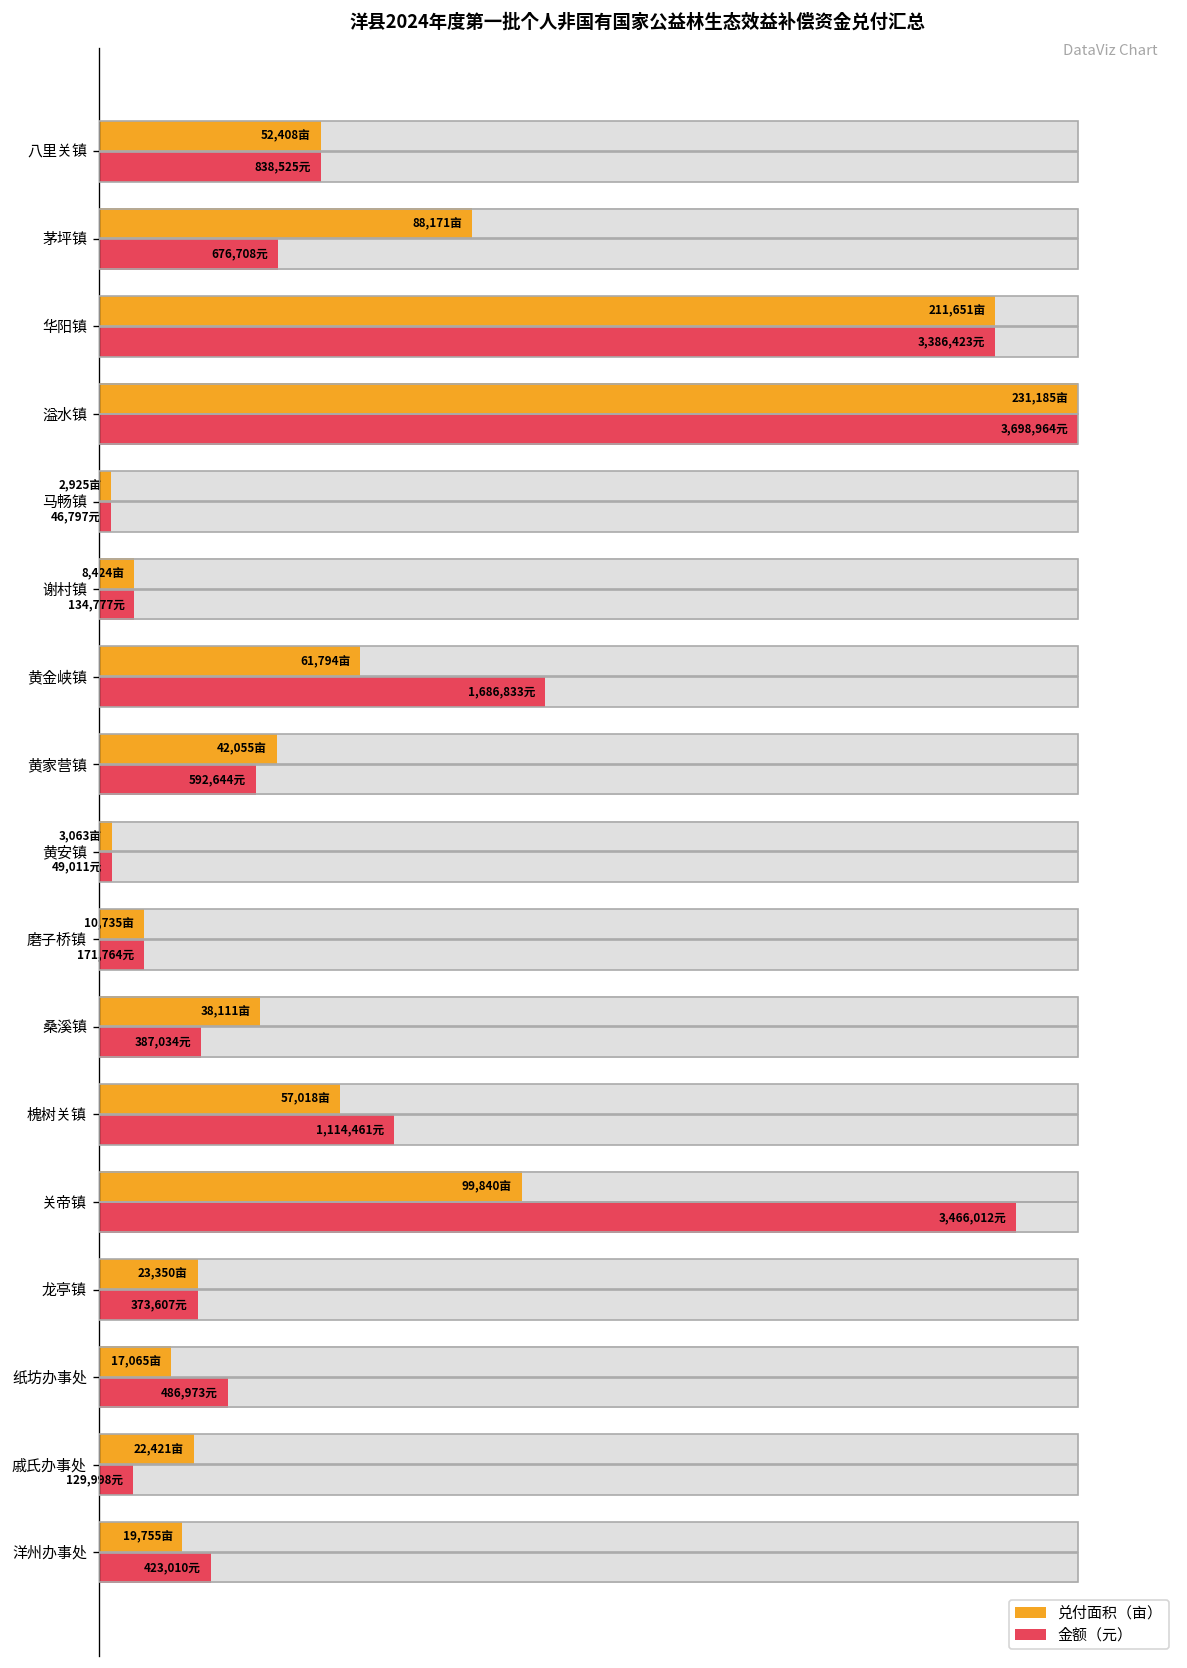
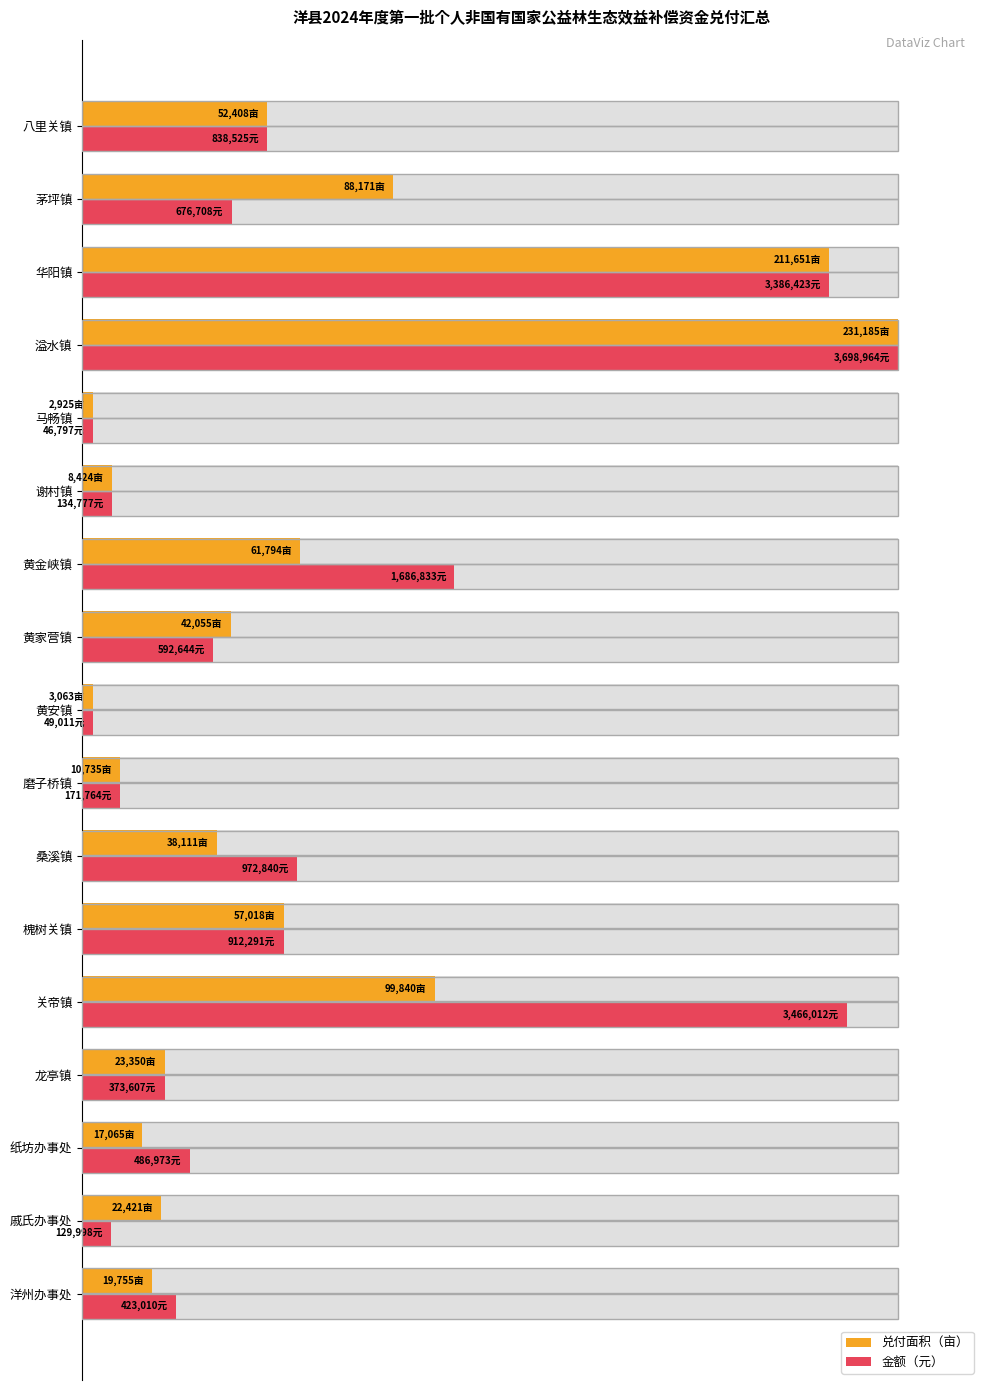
金额（元）, 桑溪镇: 387,034元 -> 972,840元
金额（元）, 槐树关镇: 1,114,461元 -> 912,291元
